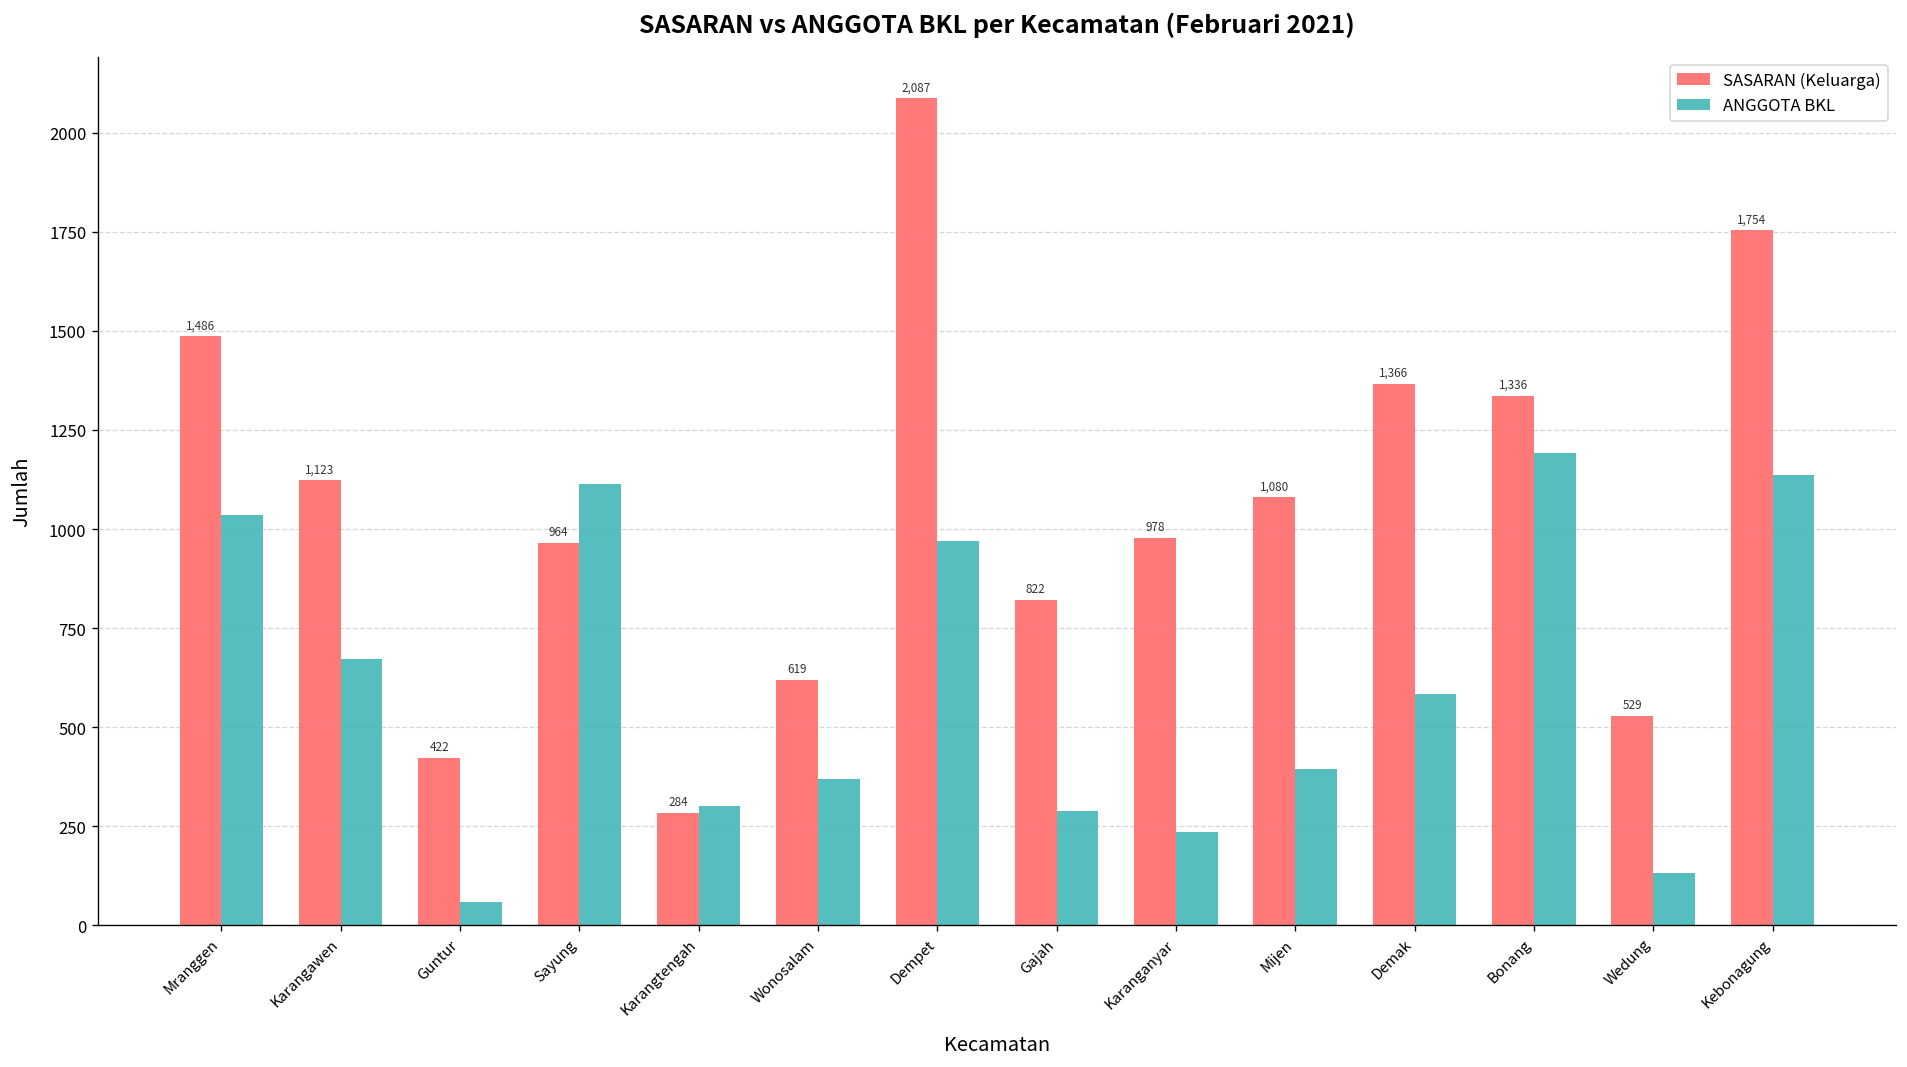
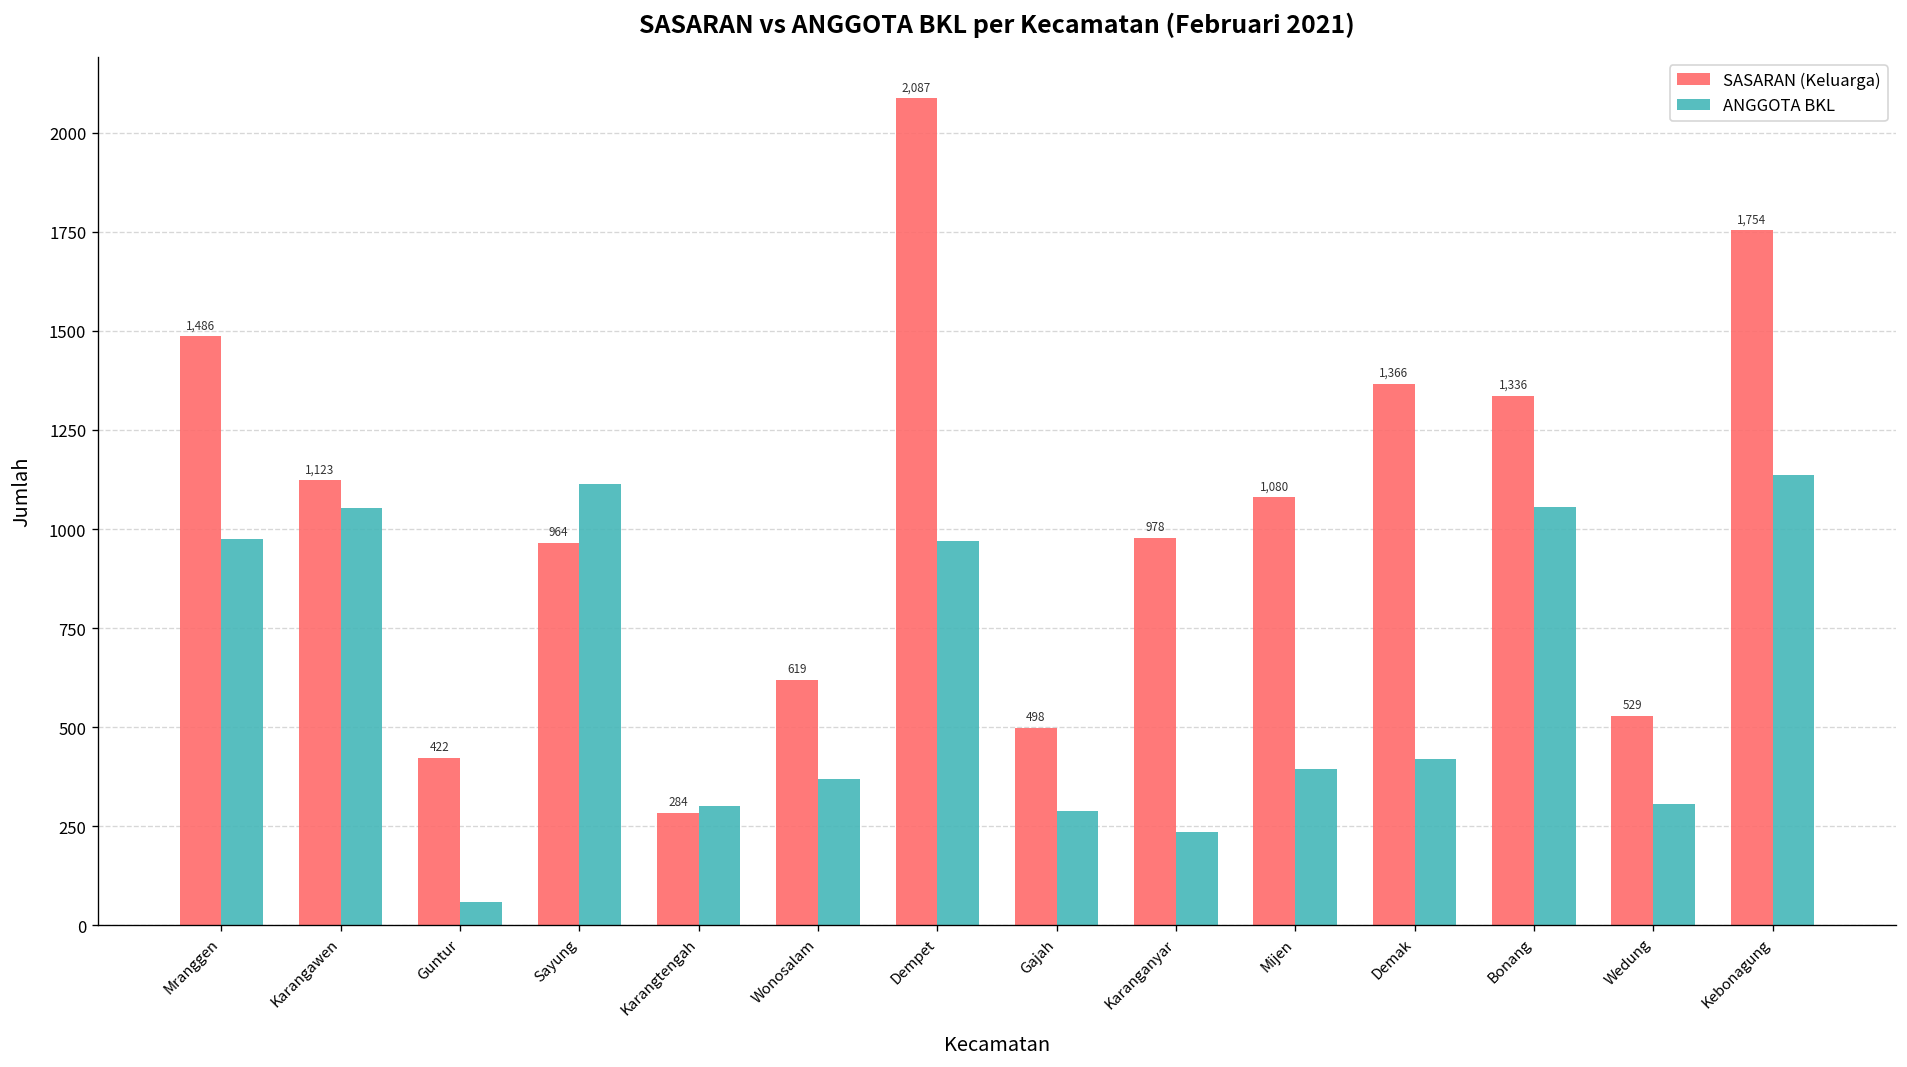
ANGGOTA BKL, Mranggen: 1040 -> 980
ANGGOTA BKL, Karangawen: 670 -> 1050
SASARAN (Keluarga), Gajah: 822 -> 498
ANGGOTA BKL, Demak: 590 -> 420
ANGGOTA BKL, Bonang: 1190 -> 1060
ANGGOTA BKL, Wedung: 130 -> 310
